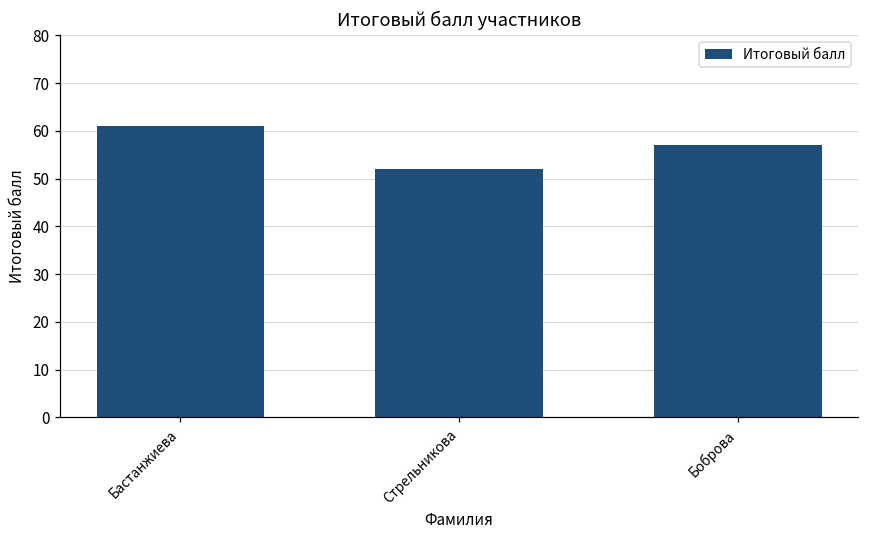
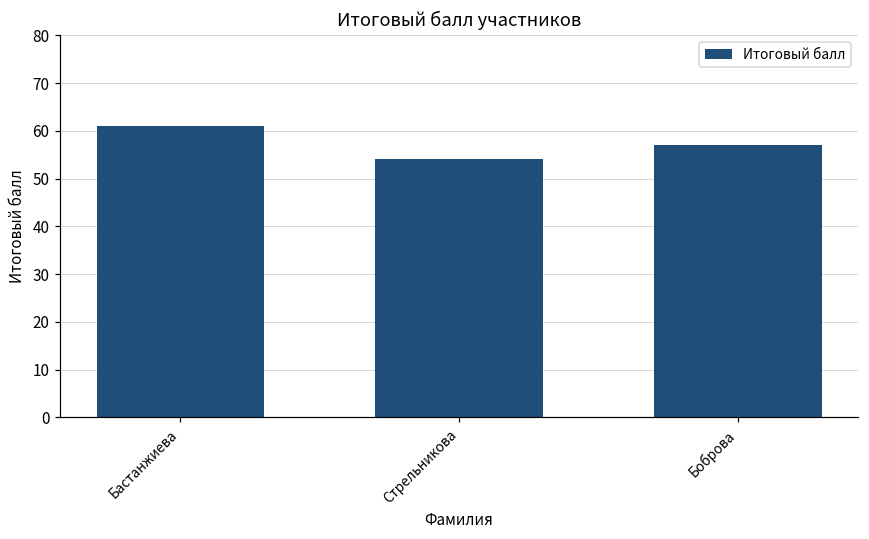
Стрельникова: 52 -> 54
